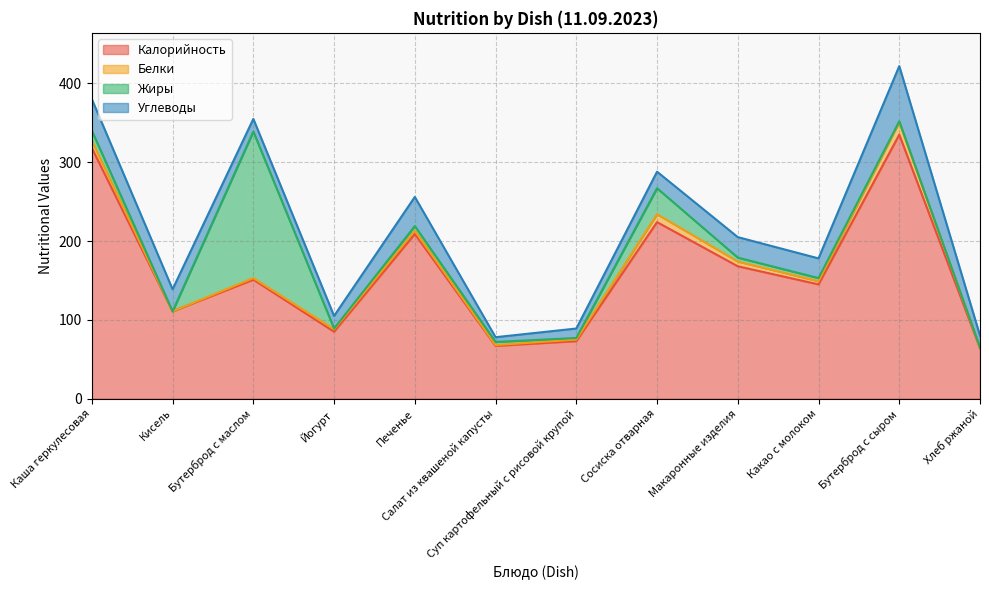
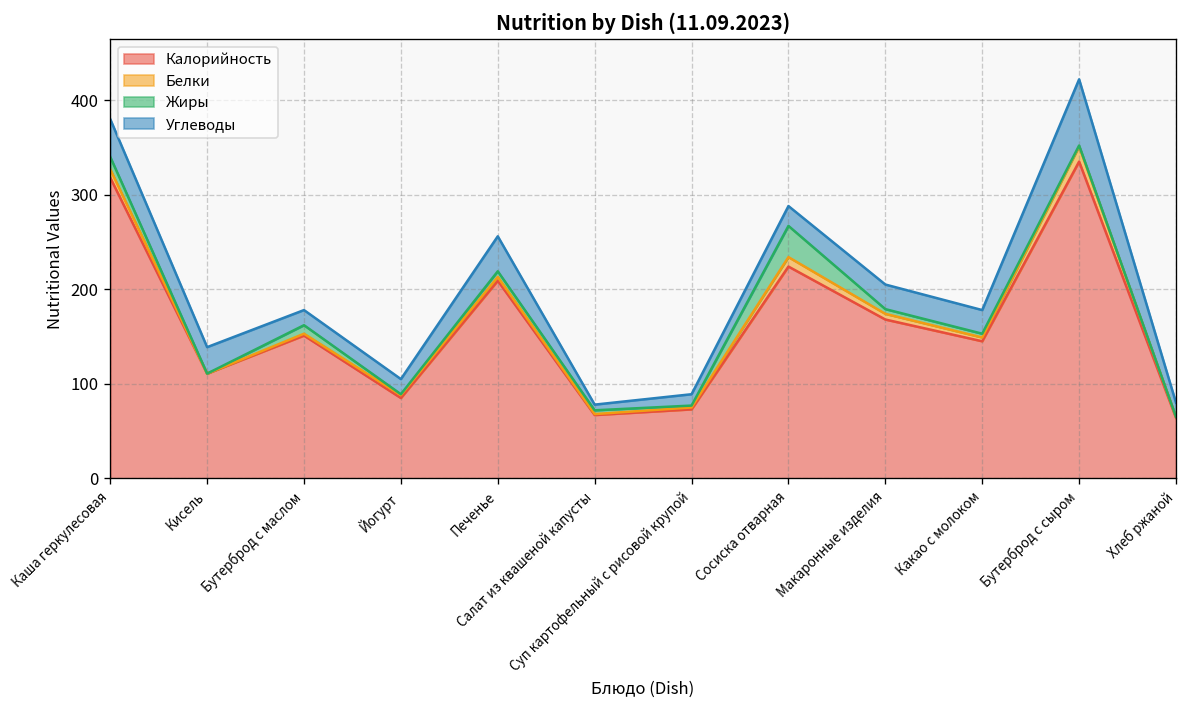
Жиры, Бутерброд с маслом: 190 -> 10
